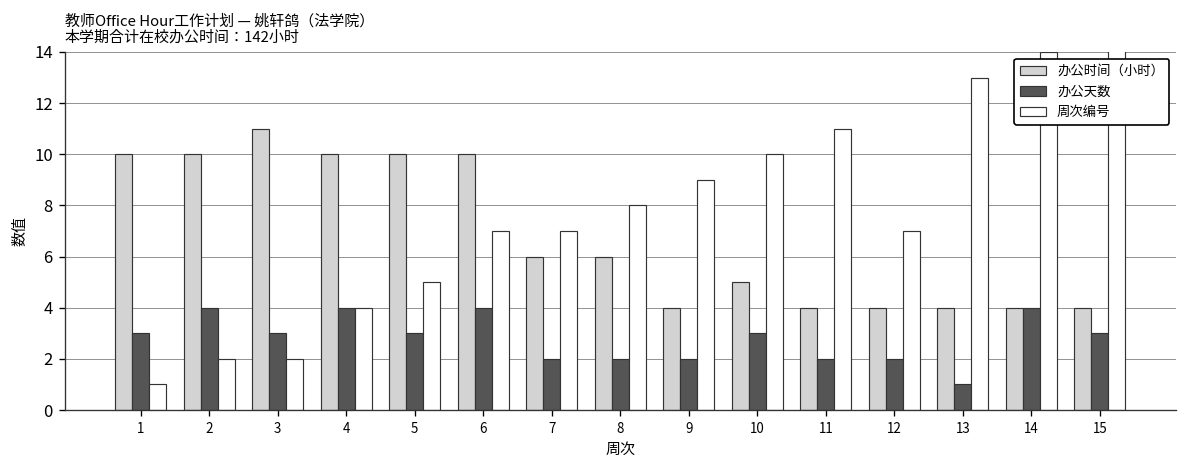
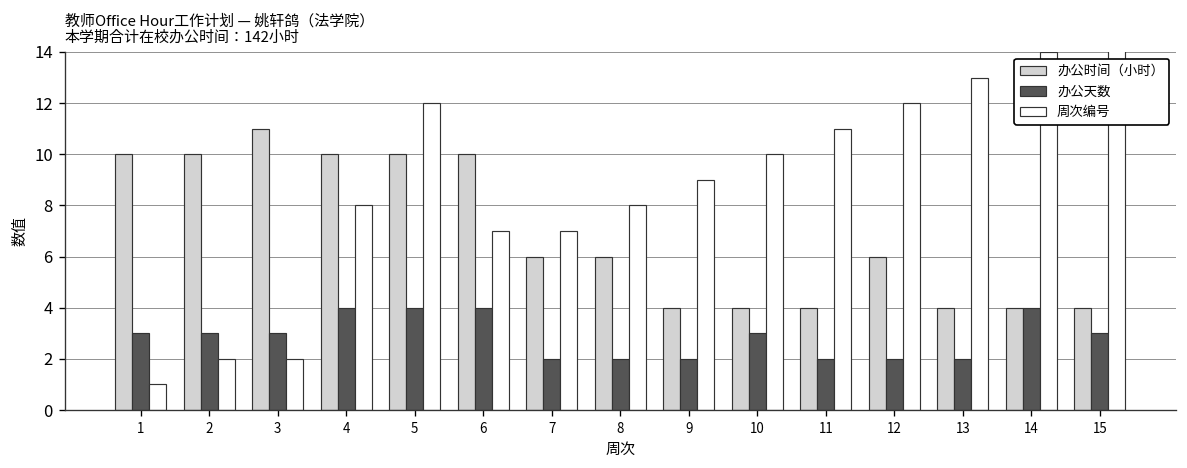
办公天数, 2: 4 -> 3
周次编号, 4: 4 -> 8
办公天数, 5: 3 -> 4
周次编号, 5: 5 -> 12
办公时间（小时）, 10: 5 -> 4
办公时间（小时）, 12: 4 -> 6
周次编号, 12: 7 -> 12
办公天数, 13: 1 -> 2
